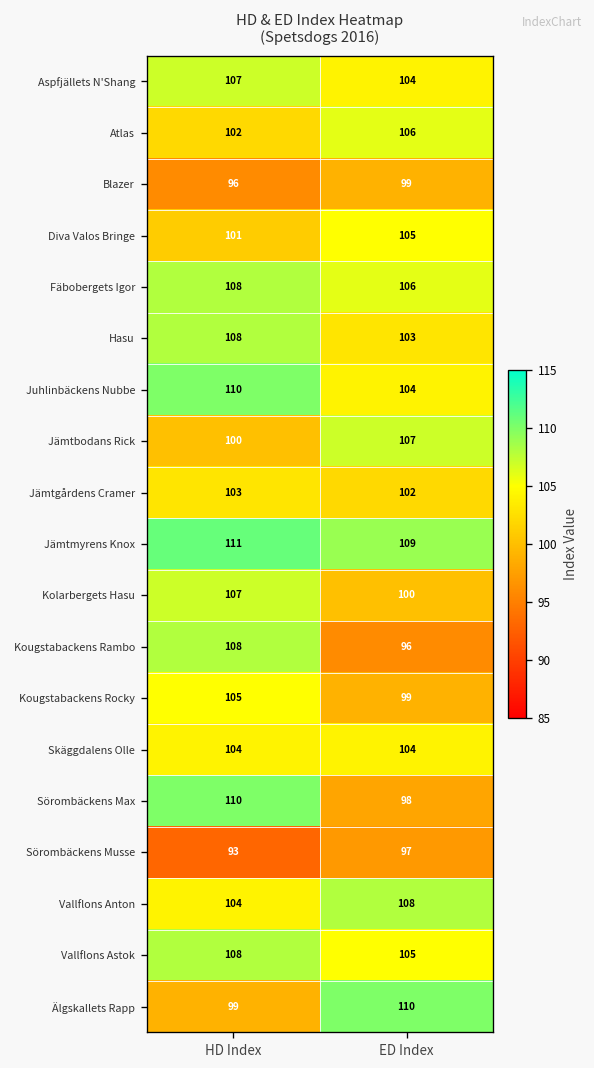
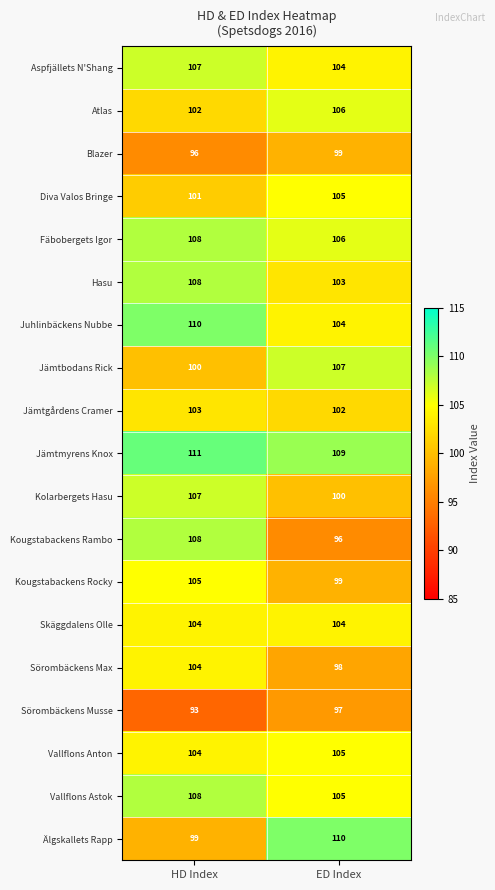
Sörombäckens Max, HD Index: 110 -> 104
Vallflons Anton, ED Index: 108 -> 105
